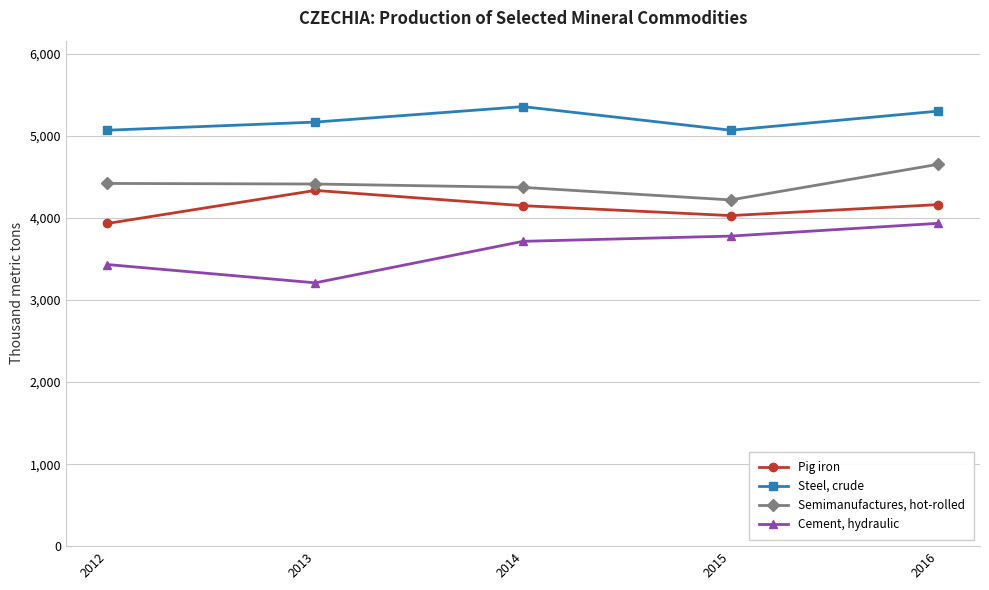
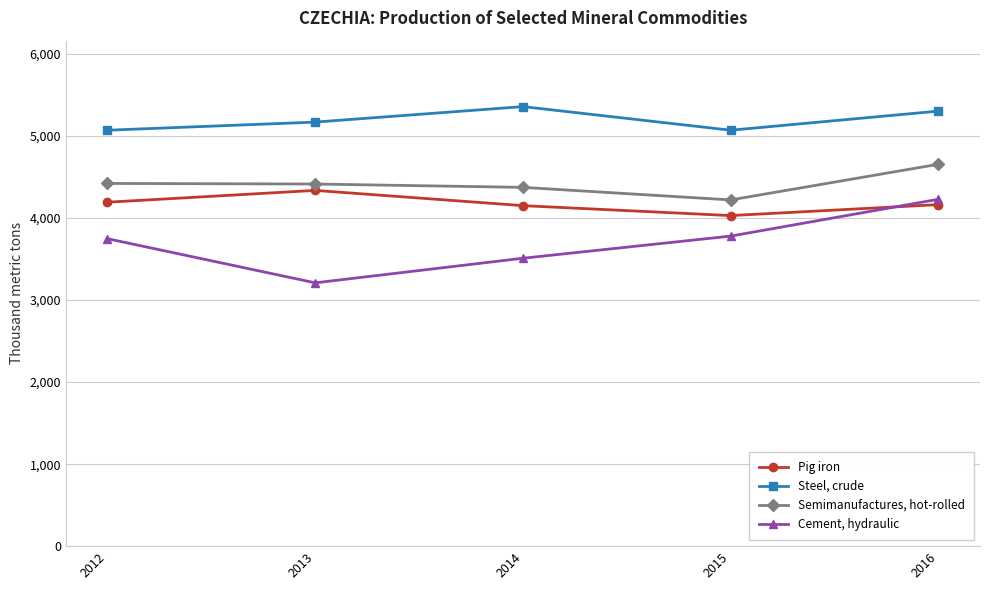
Pig iron, 2012: 3,900 -> 4,200
Cement, hydraulic, 2012: 3,400 -> 3,700
Cement, hydraulic, 2014: 3,700 -> 3,500
Cement, hydraulic, 2016: 3,900 -> 4,200
